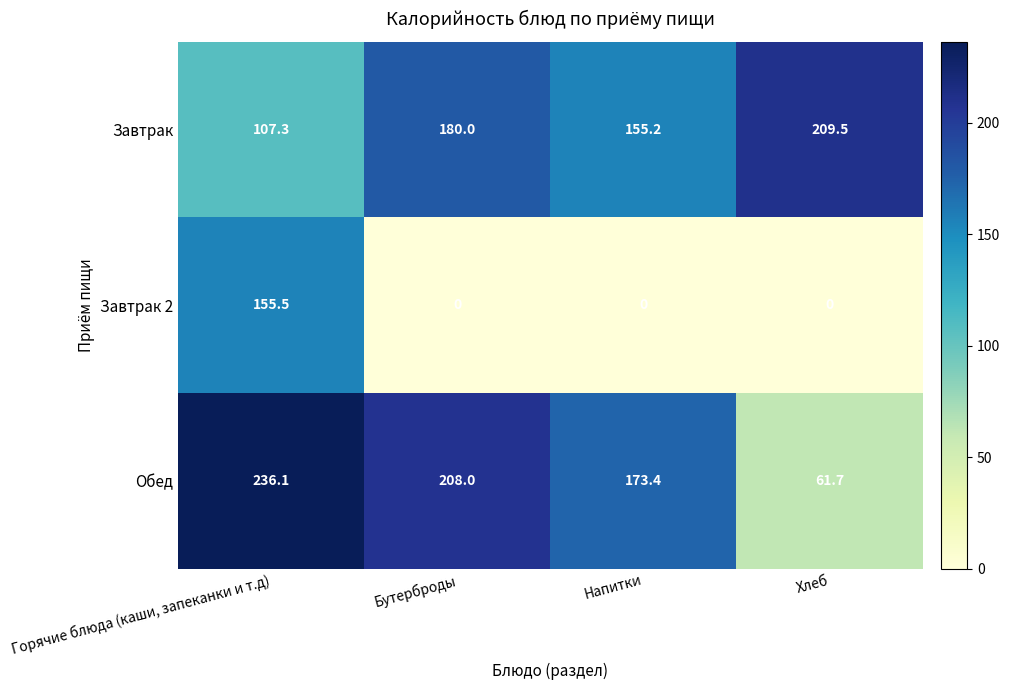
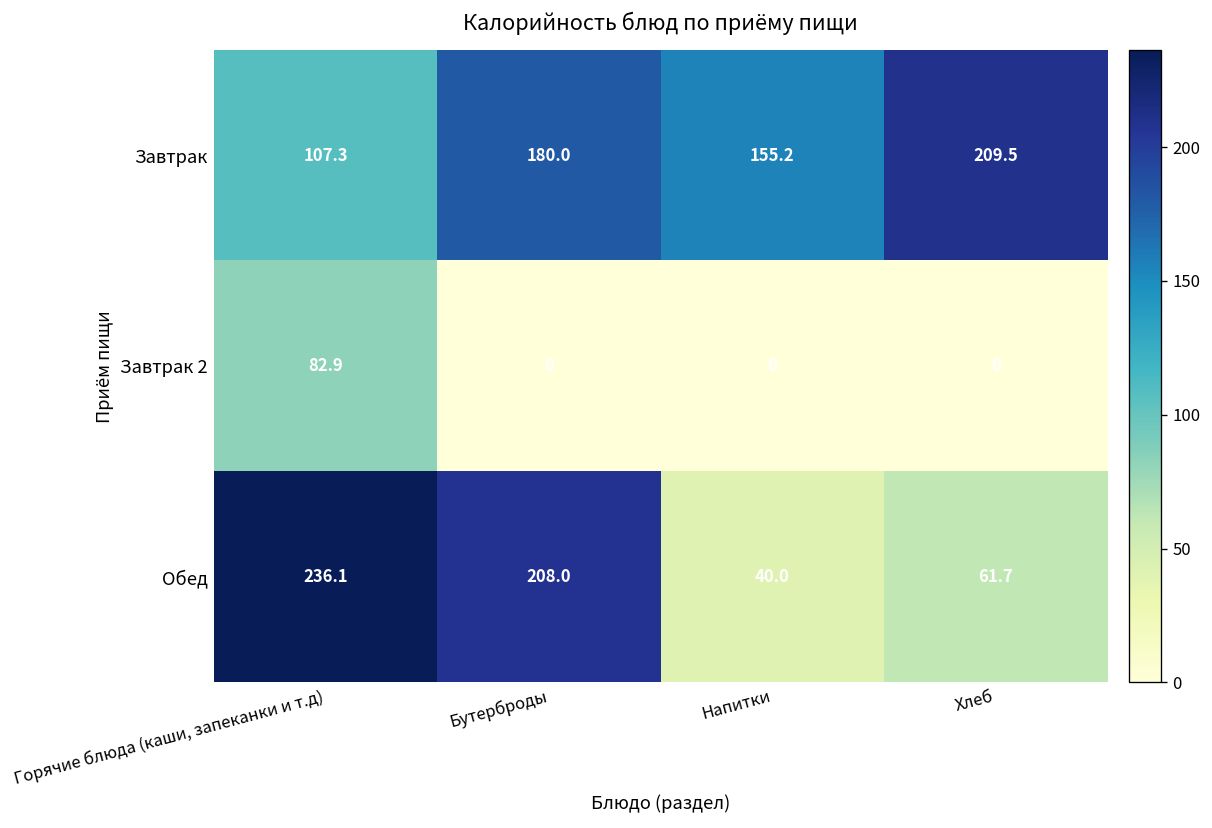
Завтрак 2, Горячие блюда (каши, запеканки и т.д): 155.5 -> 82.9
Обед, Напитки: 173.4 -> 40.0
